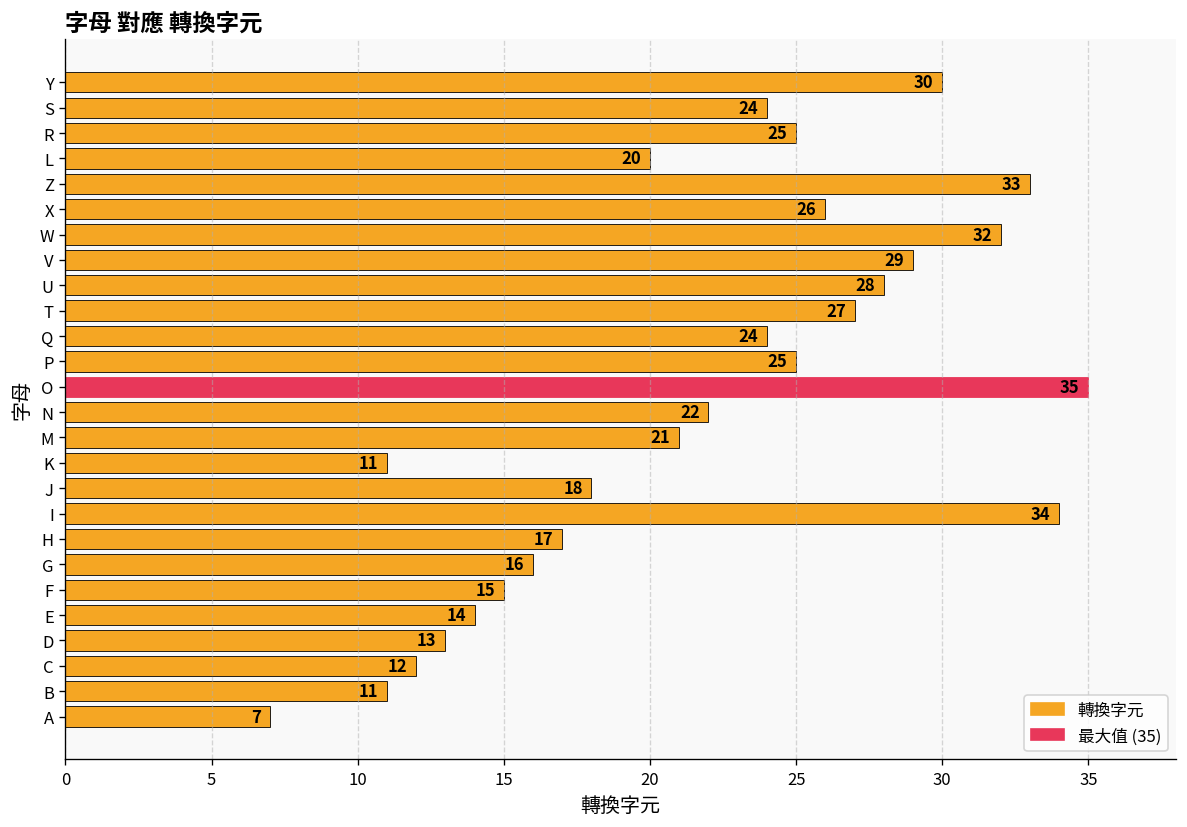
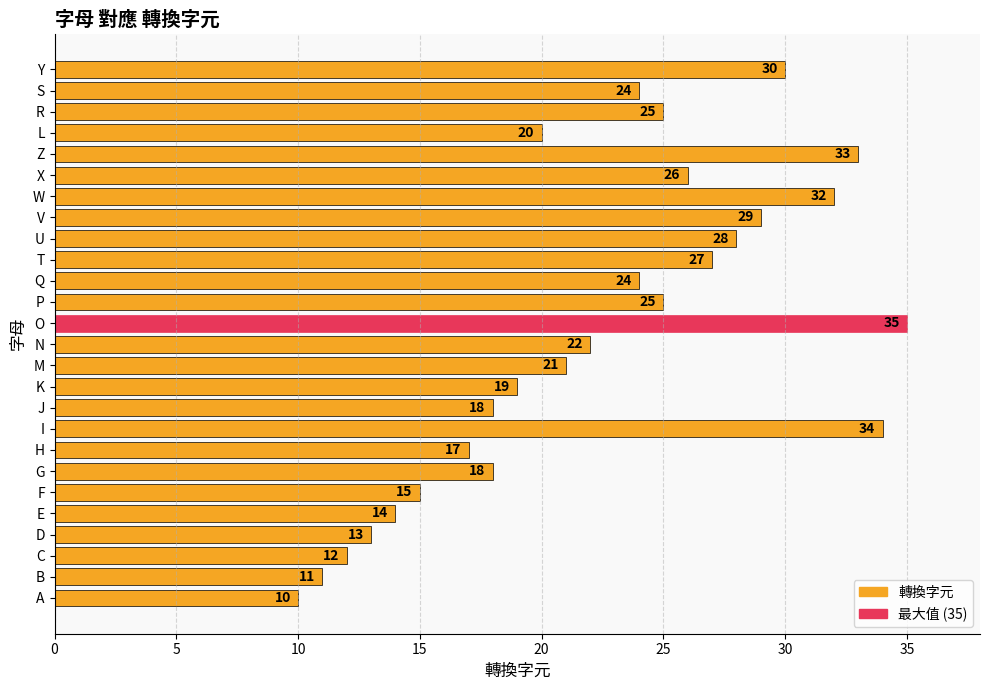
K: 11 -> 19
G: 16 -> 18
A: 7 -> 10
